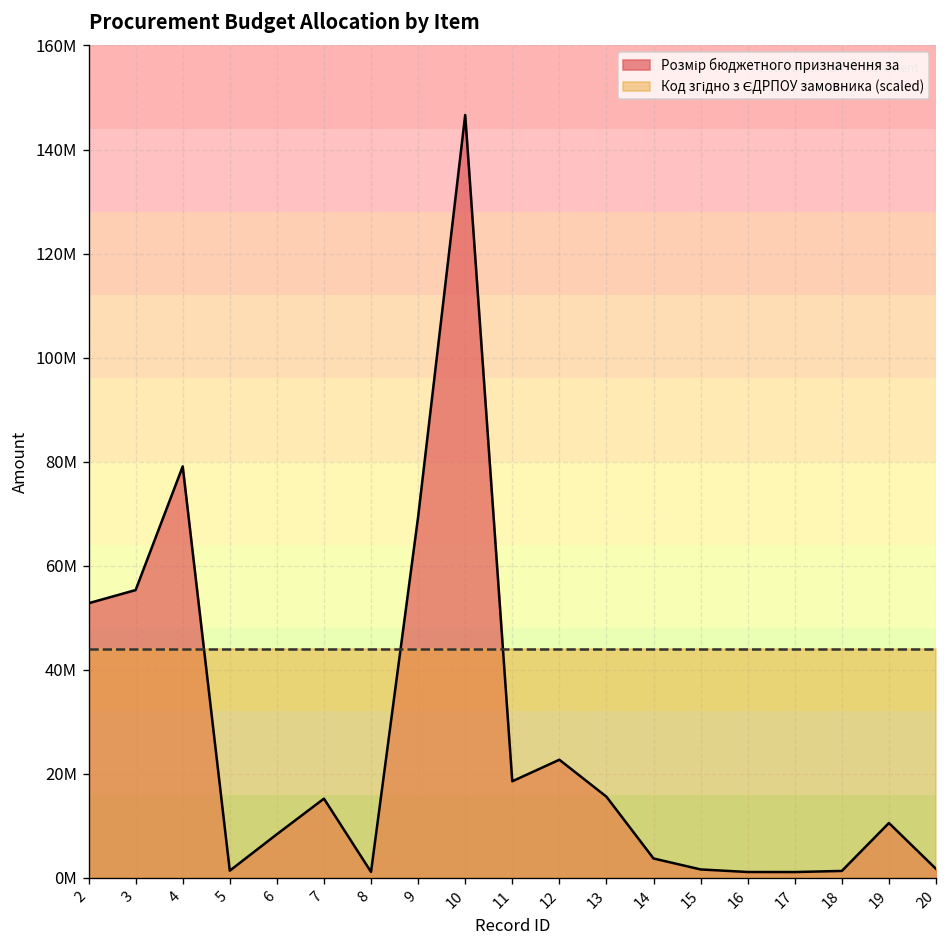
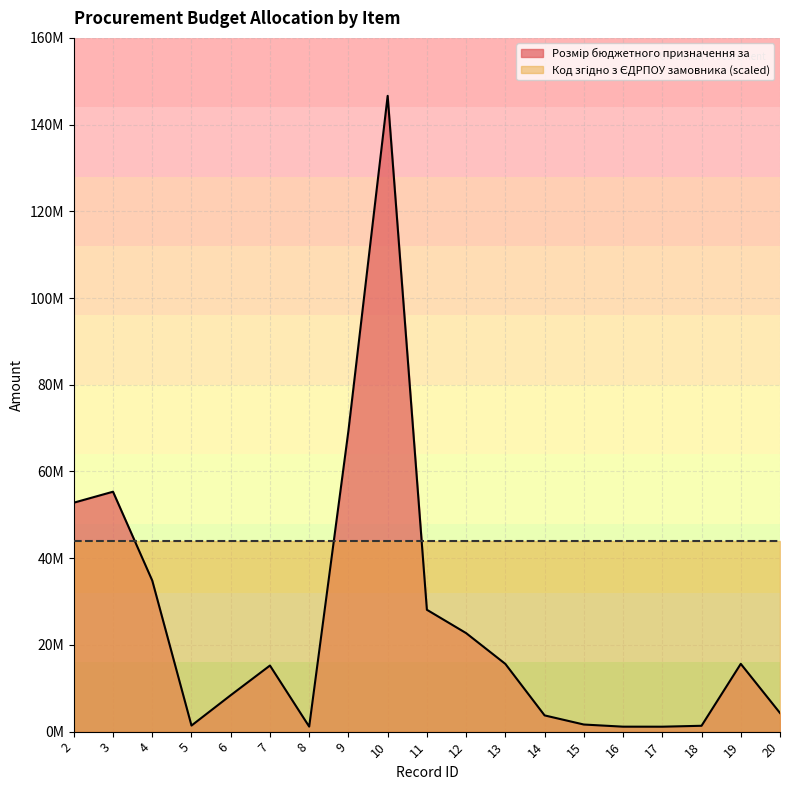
Розмір бюджетного призначення за, 4: 79000000 -> 35000000
Розмір бюджетного призначення за, 11: 19000000 -> 28000000
Розмір бюджетного призначення за, 19: 11000000 -> 16000000
Розмір бюджетного призначення за, 20: 2000000 -> 4000000
